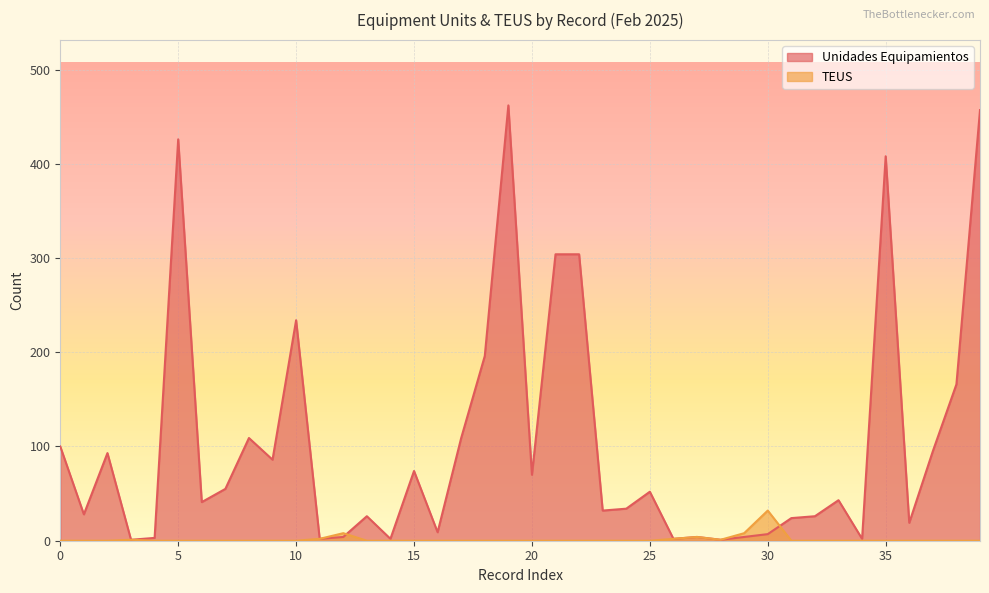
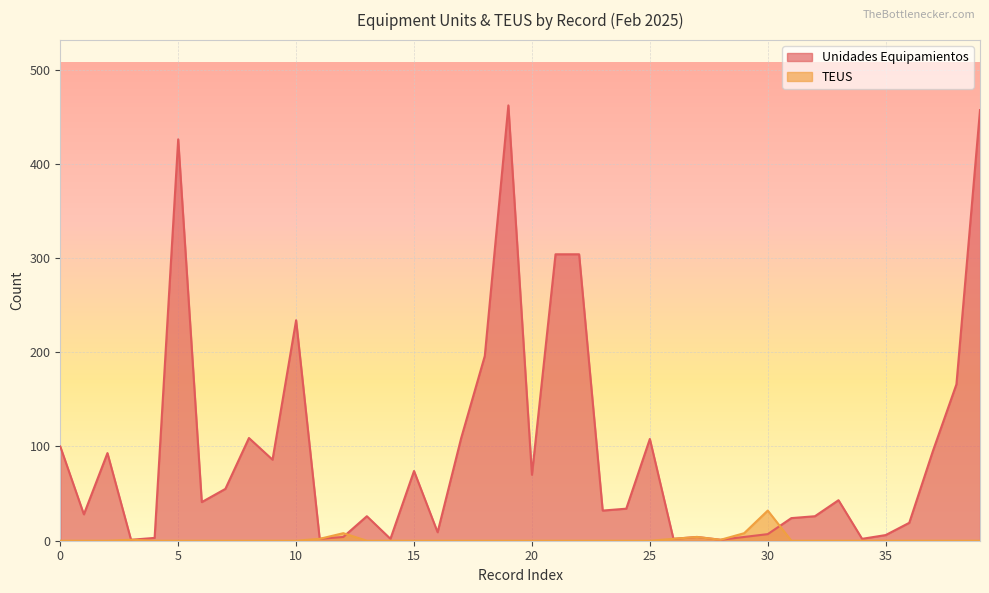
Unidades Equipamientos, 25: 50 -> 110
Unidades Equipamientos, 35: 410 -> 10
